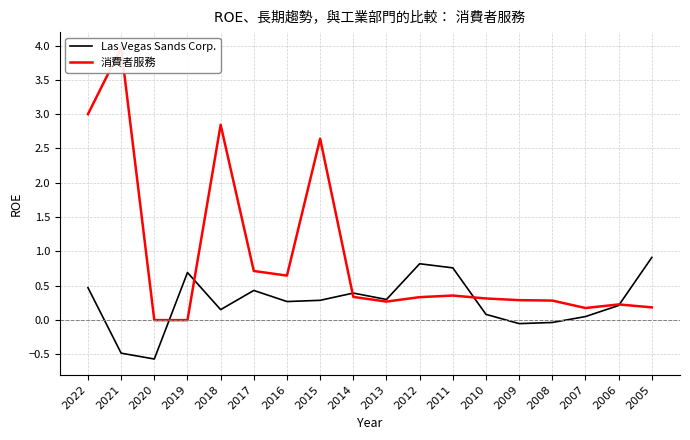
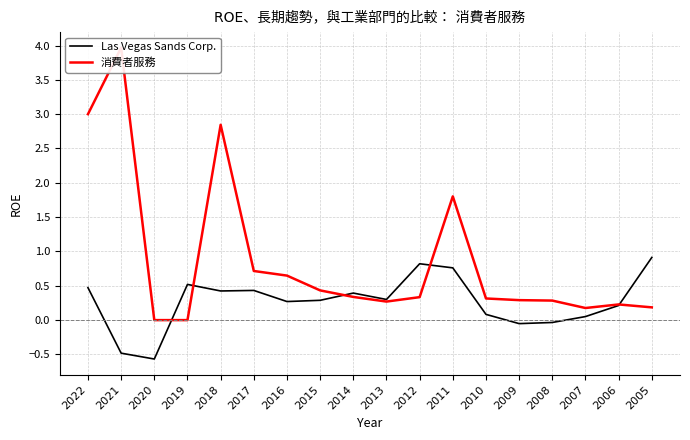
Las Vegas Sands Corp., 2019: 0.7 -> 0.5
Las Vegas Sands Corp., 2018: 0.2 -> 0.4
消費者服務, 2015: 2.6 -> 0.4
消費者服務, 2011: 0.4 -> 1.8
